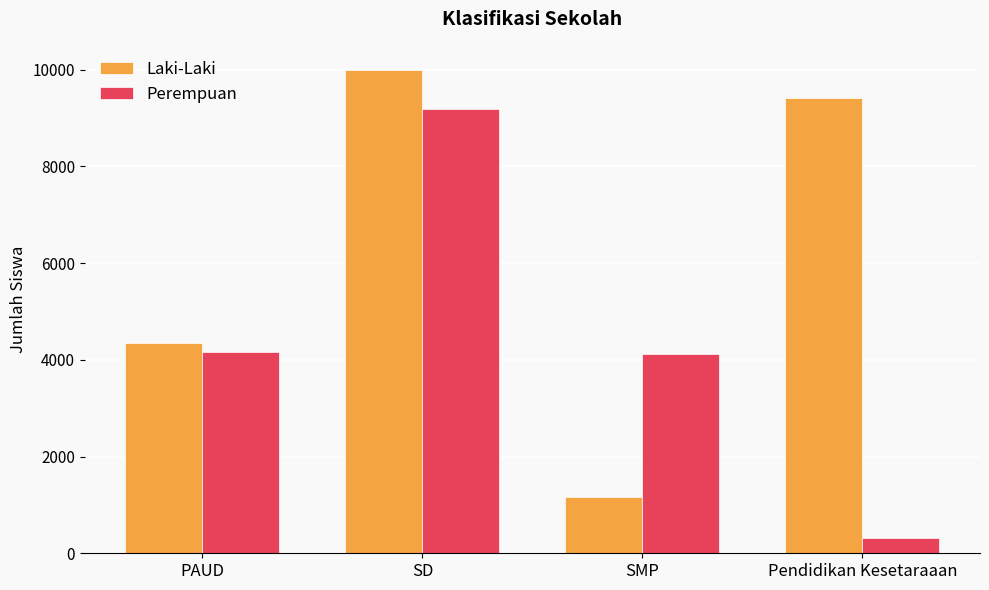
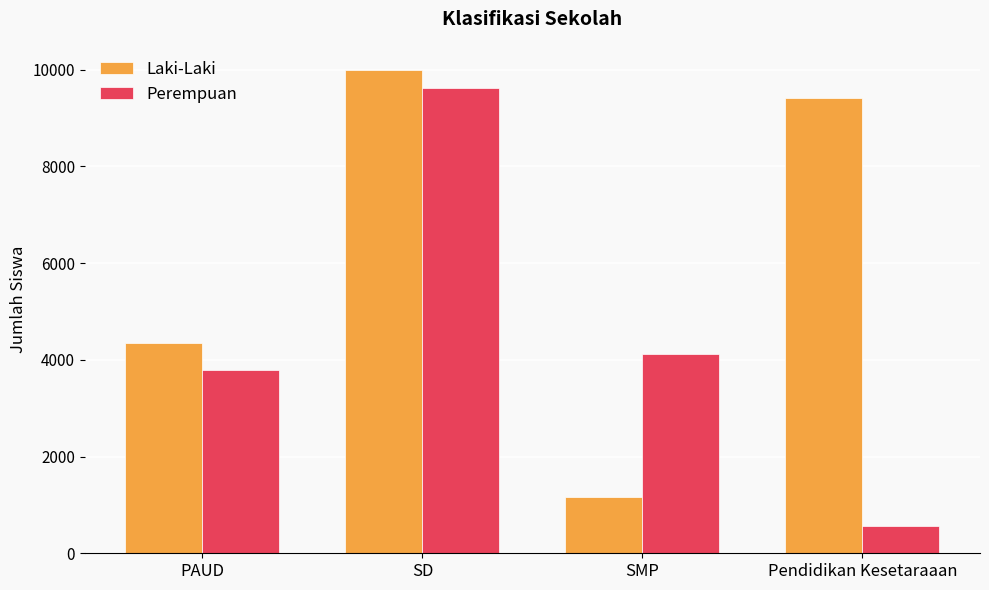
Perempuan, PAUD: 4200 -> 3800
Perempuan, SD: 9200 -> 9600
Perempuan, Pendidikan Kesetaraaan: 300 -> 600
